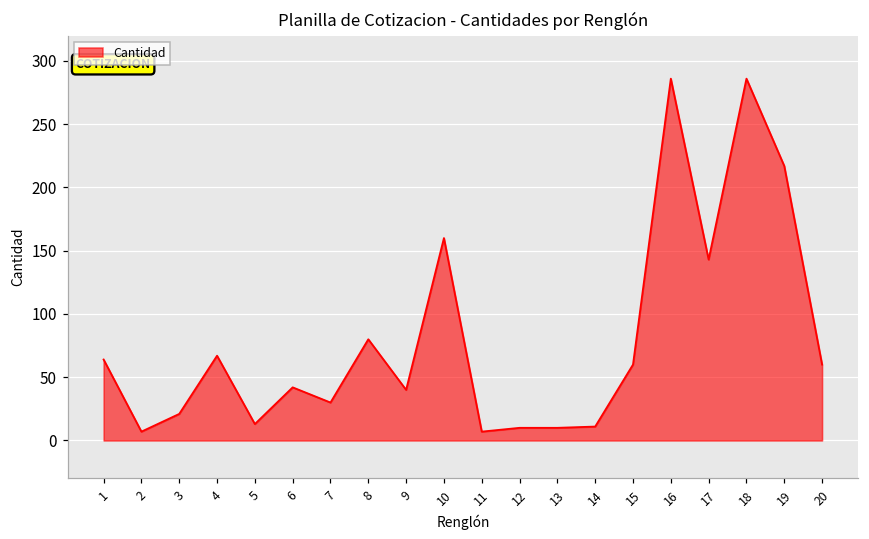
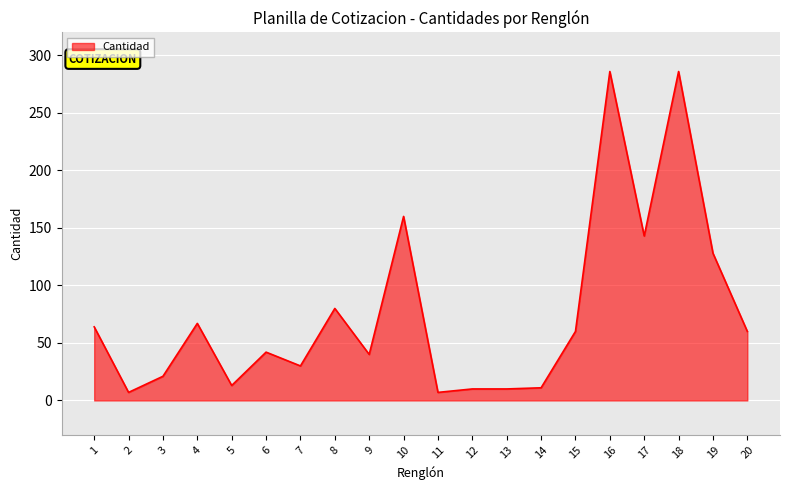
19: 217 -> 128
